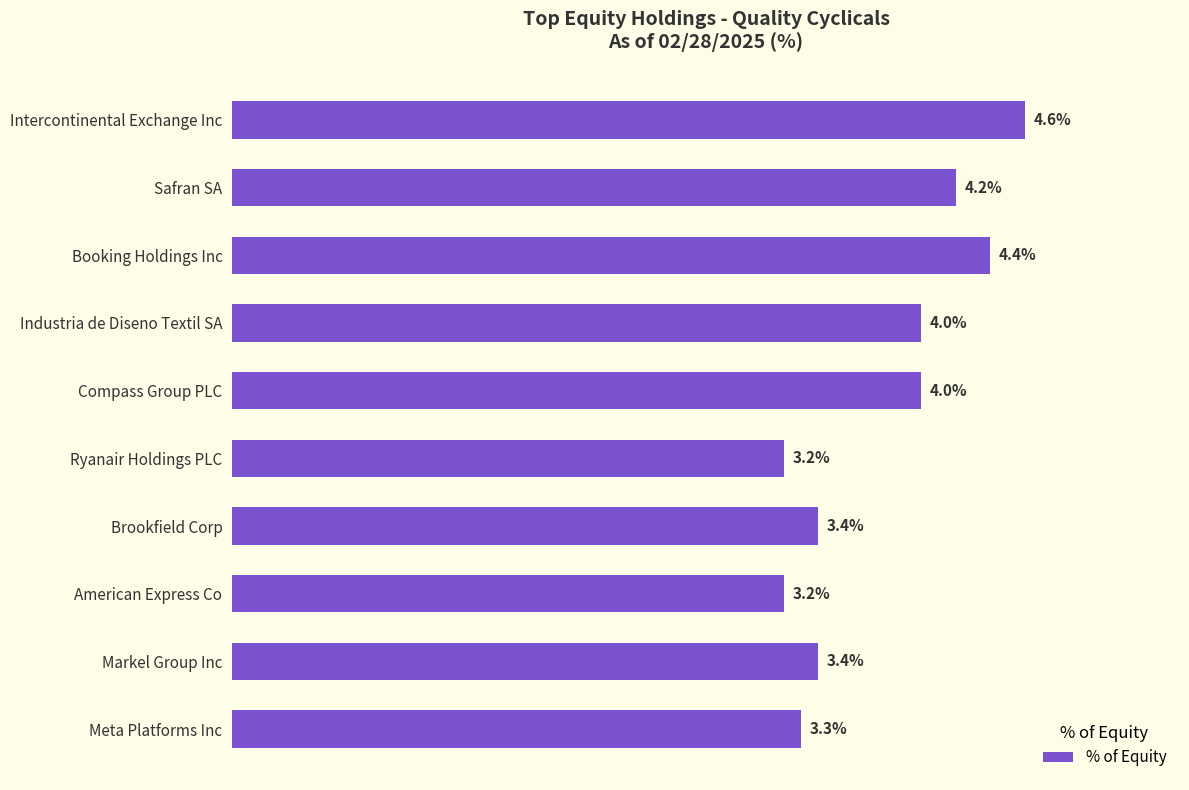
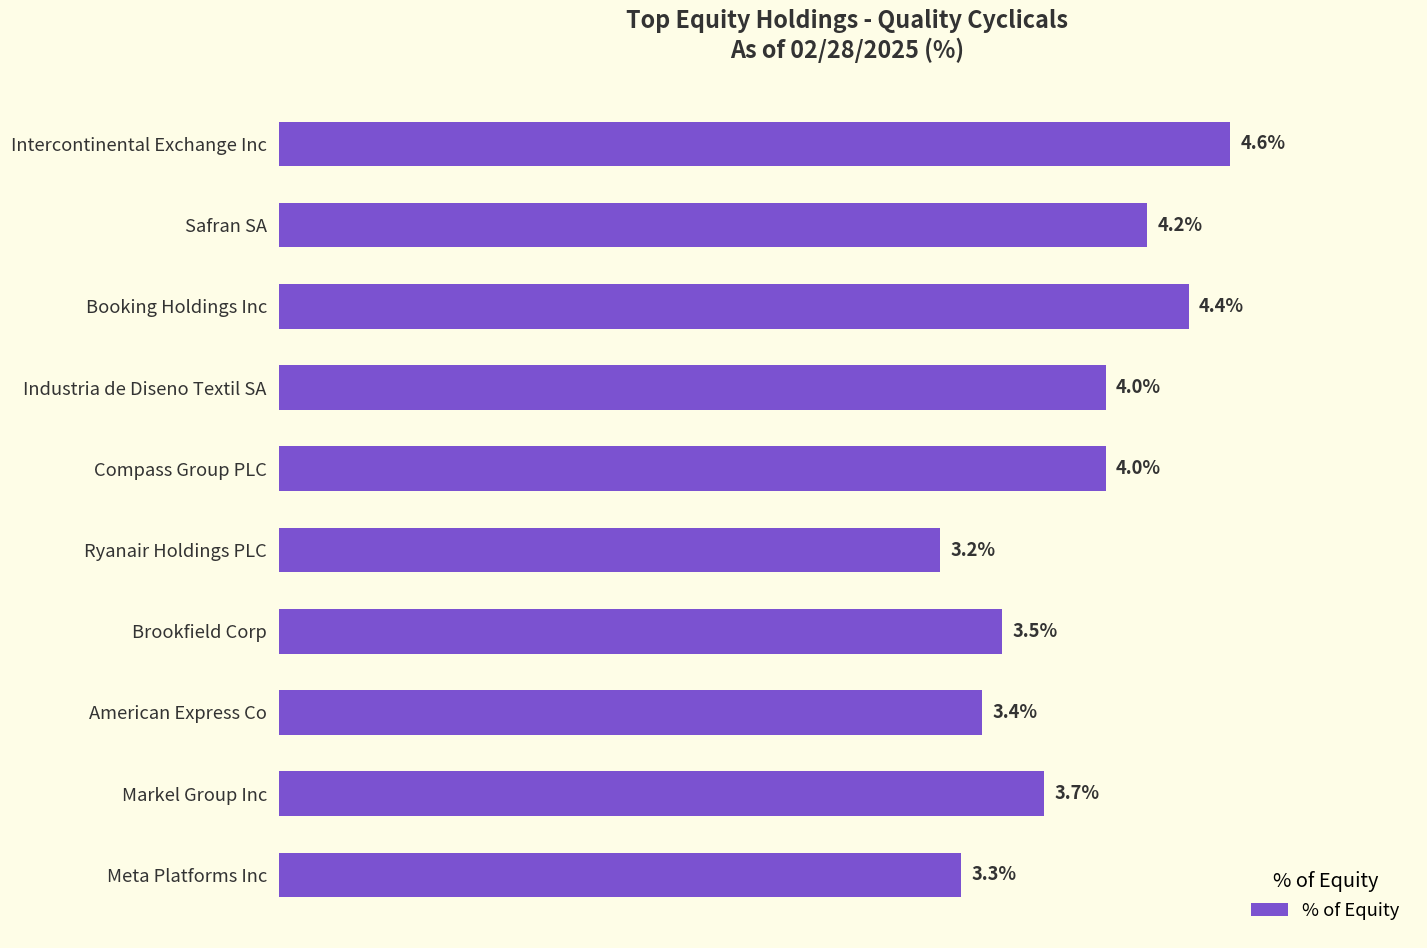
Brookfield Corp: 3.4% -> 3.5%
American Express Co: 3.2% -> 3.4%
Markel Group Inc: 3.4% -> 3.7%
